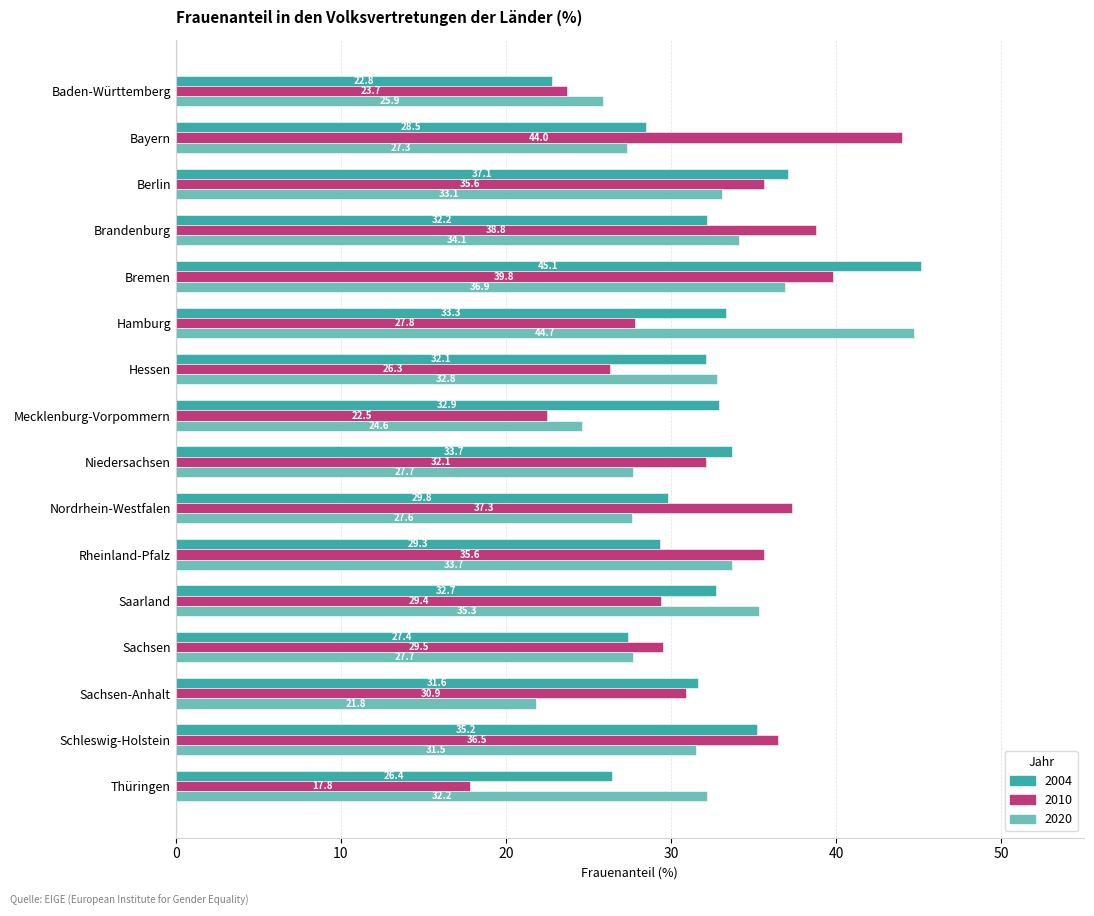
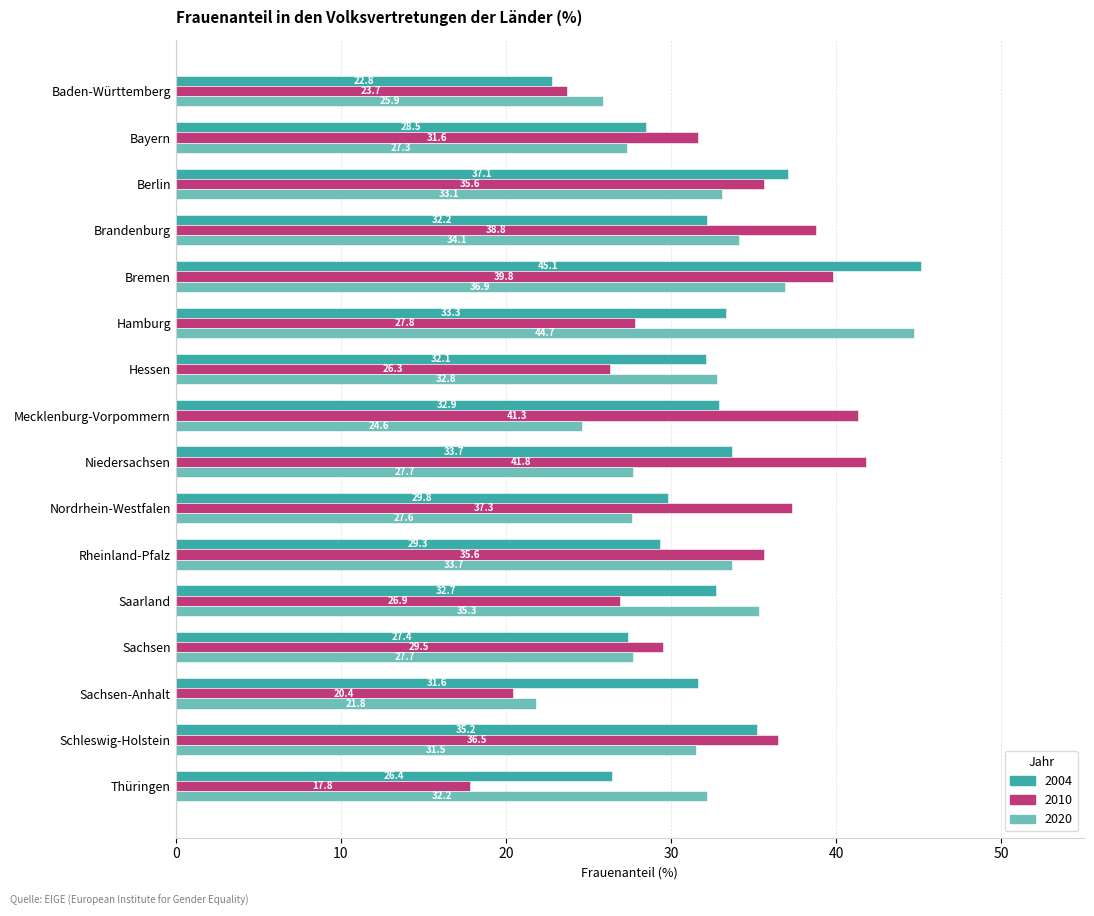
2010, Bayern: 44.0 -> 31.6
2010, Mecklenburg-Vorpommern: 22.5 -> 41.3
2010, Niedersachsen: 32.1 -> 41.8
2010, Saarland: 29.4 -> 26.9
2010, Sachsen-Anhalt: 30.9 -> 20.4
